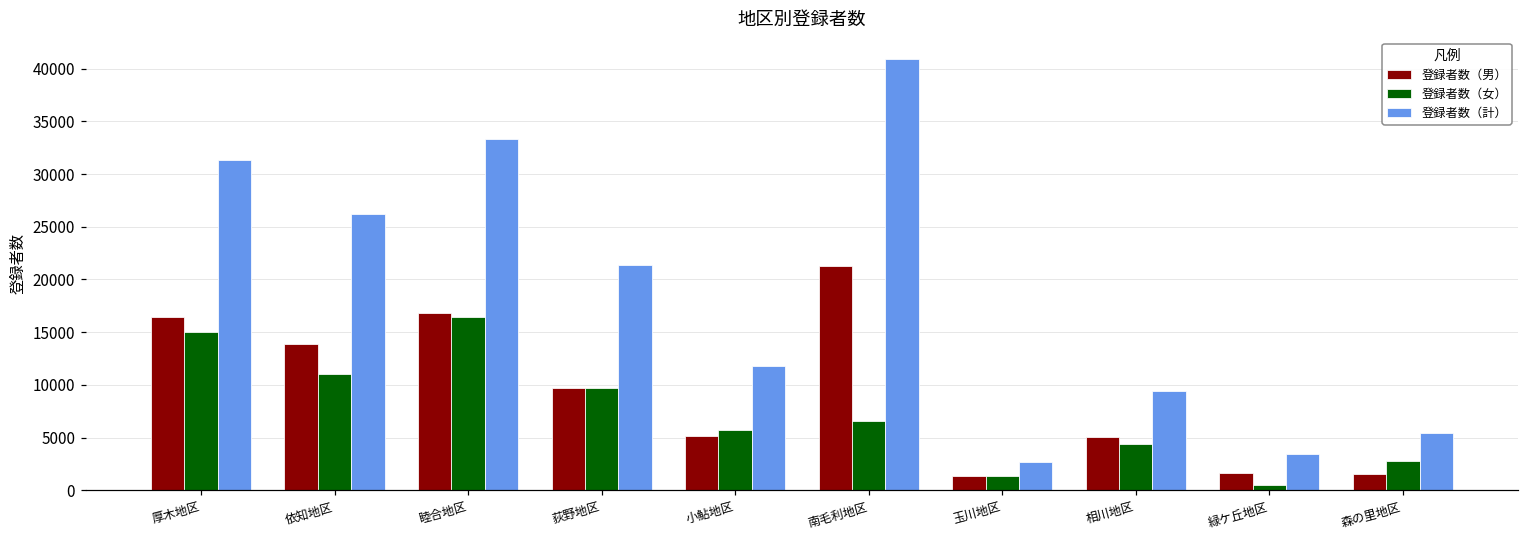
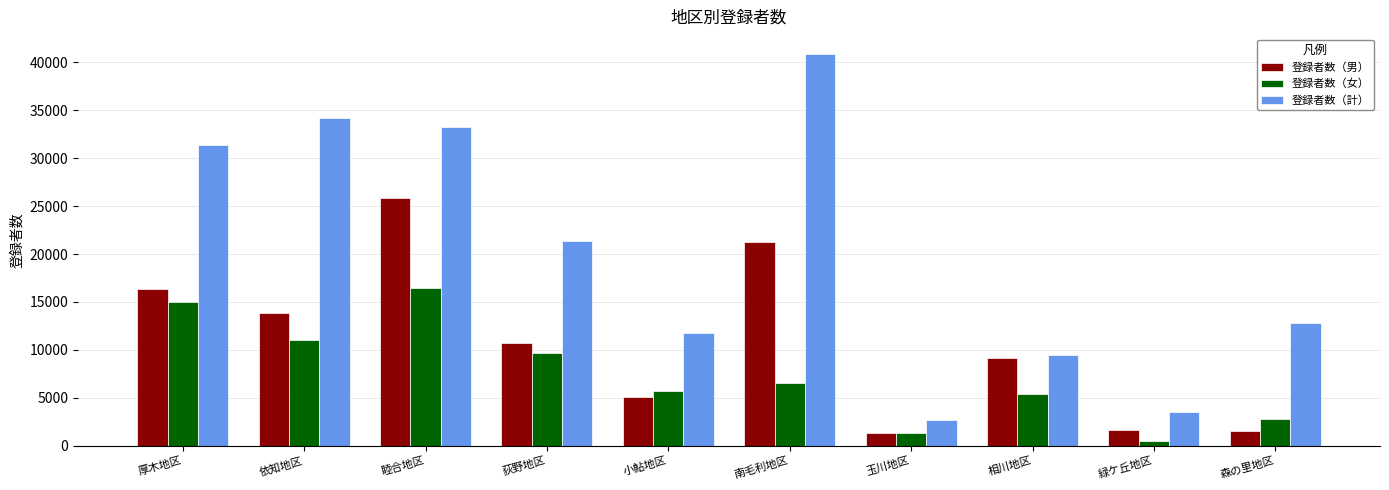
登録者数（計）, 依知地区: 26000 -> 34000
登録者数（男）, 睦合地区: 17000 -> 26000
登録者数（男）, 荻野地区: 10000 -> 11000
登録者数（男）, 相川地区: 5000 -> 9000
登録者数（女）, 相川地区: 4000 -> 5000
登録者数（計）, 森の里地区: 5000 -> 13000
